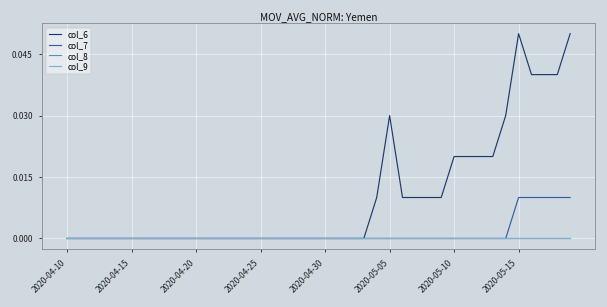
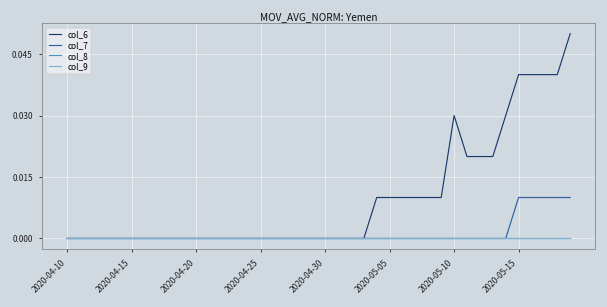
col_6, 2020-05-05: 0.03 -> 0.01
col_6, 2020-05-10: 0.02 -> 0.03
col_6, 2020-05-15: 0.05 -> 0.04
